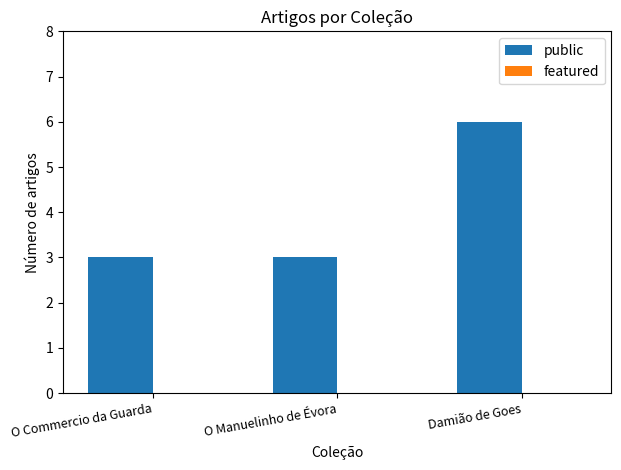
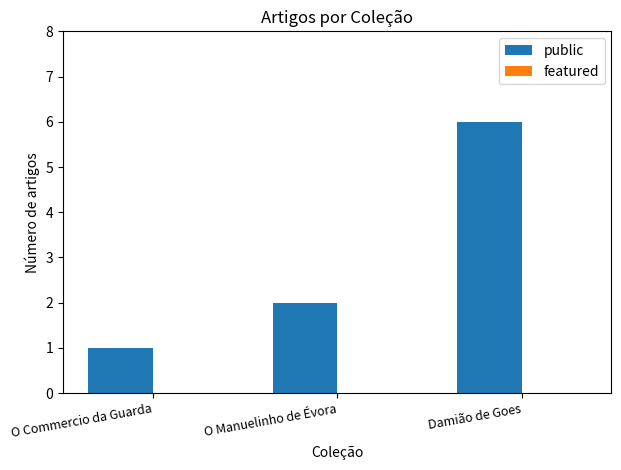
public, O Commercio da Guarda: 3 -> 1
public, O Manuelinho de Évora: 3 -> 2
